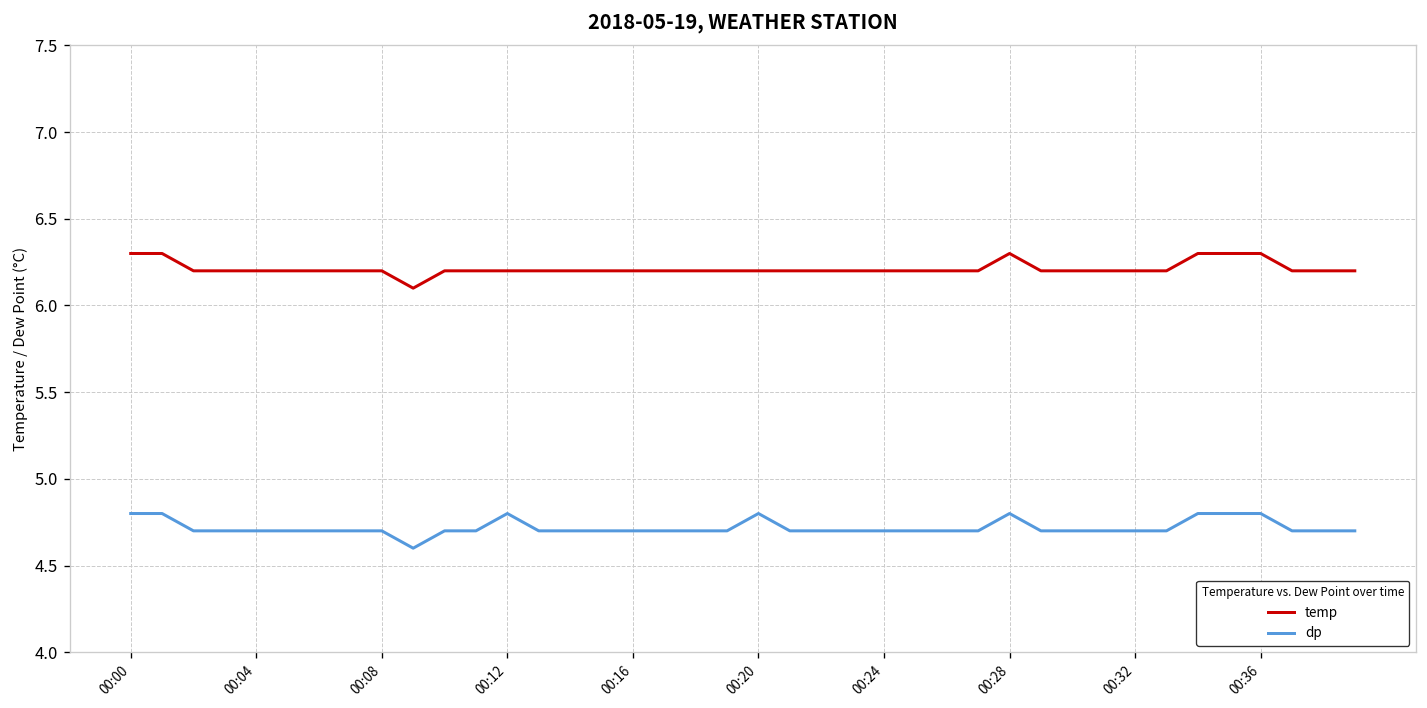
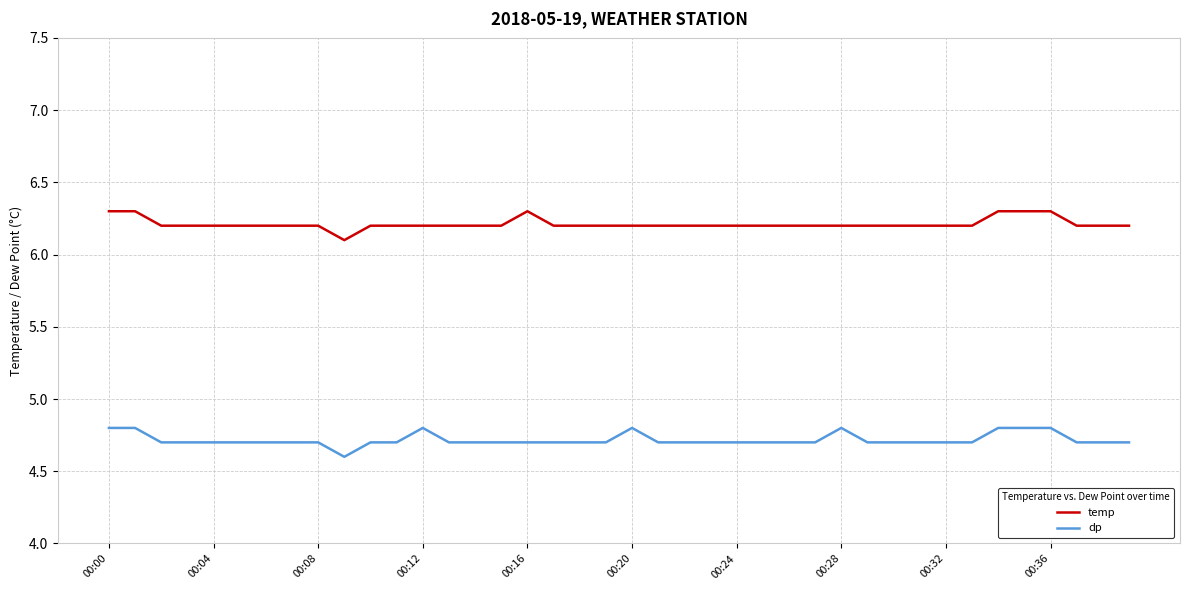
temp, 00:16: 6.2 -> 6.3
temp, 00:28: 6.3 -> 6.2
